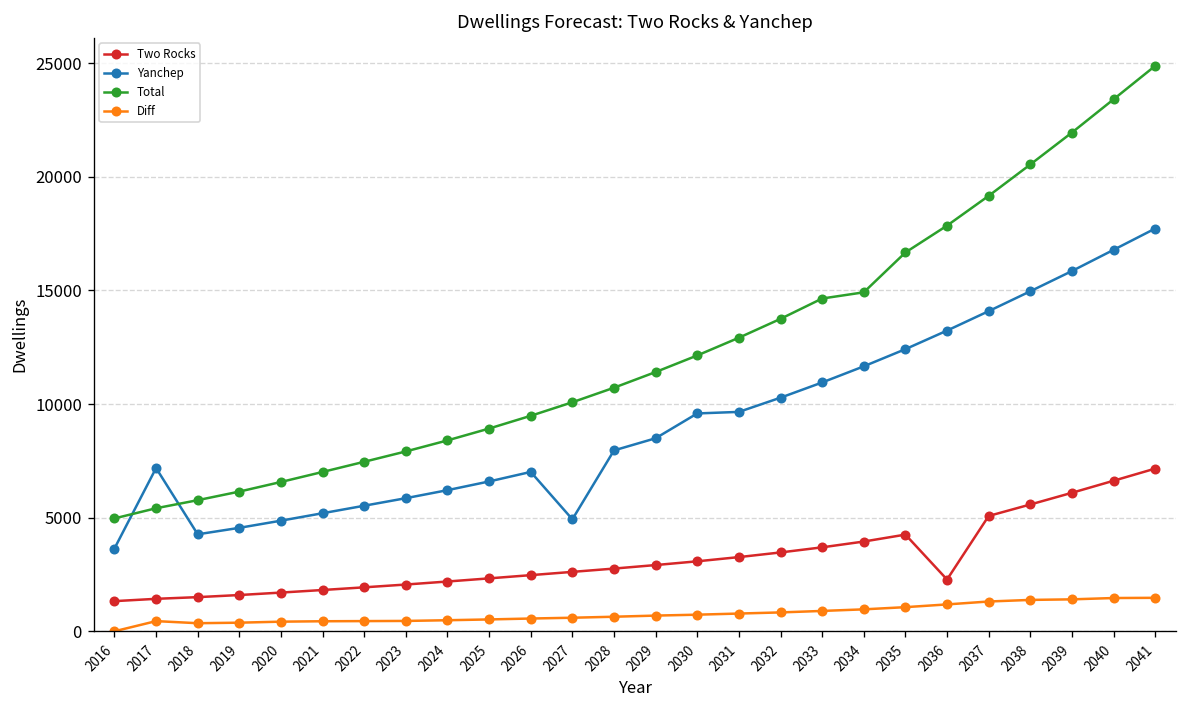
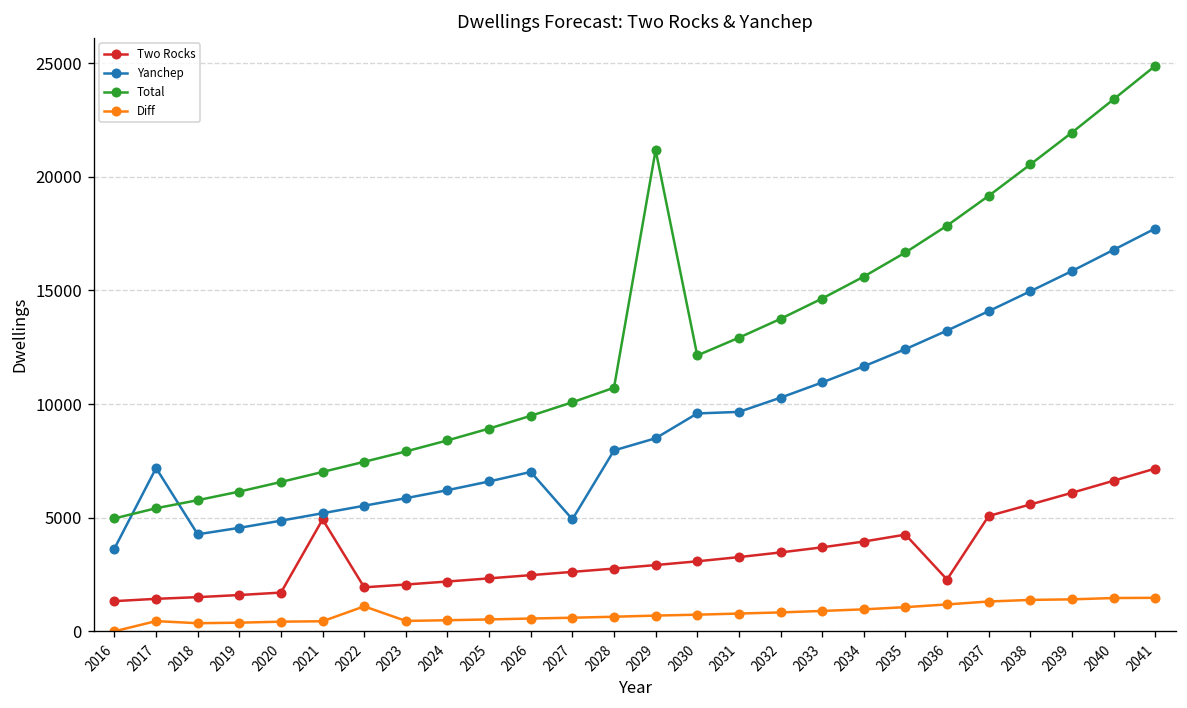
Two Rocks, 2021: 1800 -> 4900
Diff, 2022: 400 -> 1100
Total, 2029: 11400 -> 21200
Total, 2034: 14900 -> 15600
